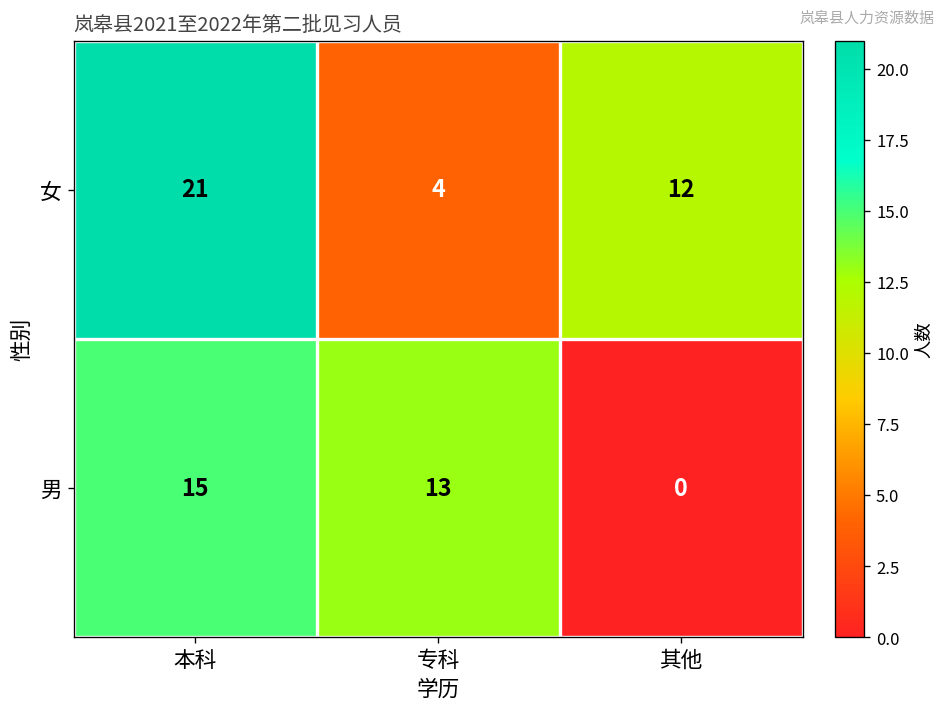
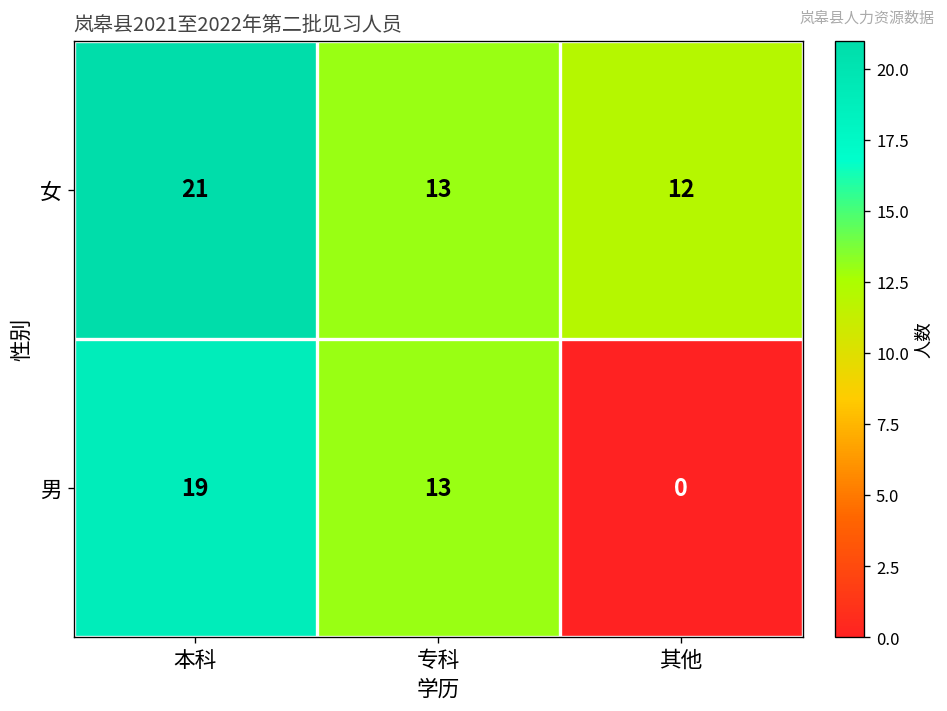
女, 专科: 4 -> 13
男, 本科: 15 -> 19
